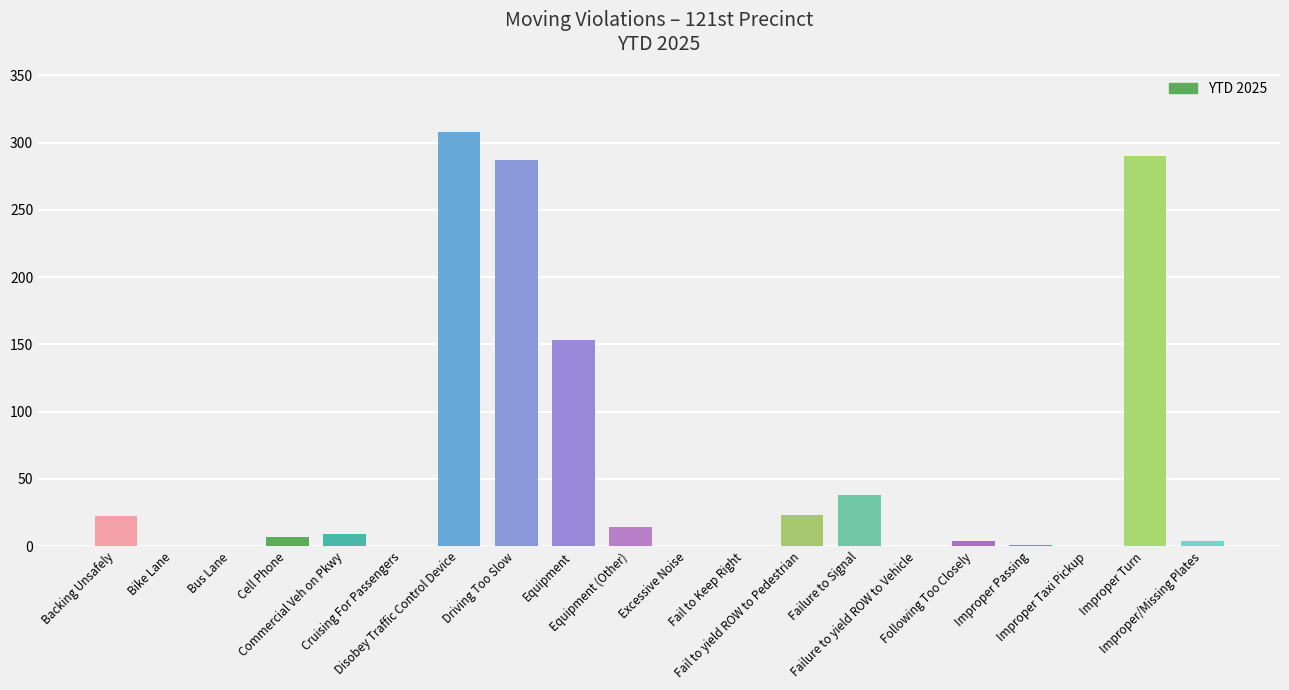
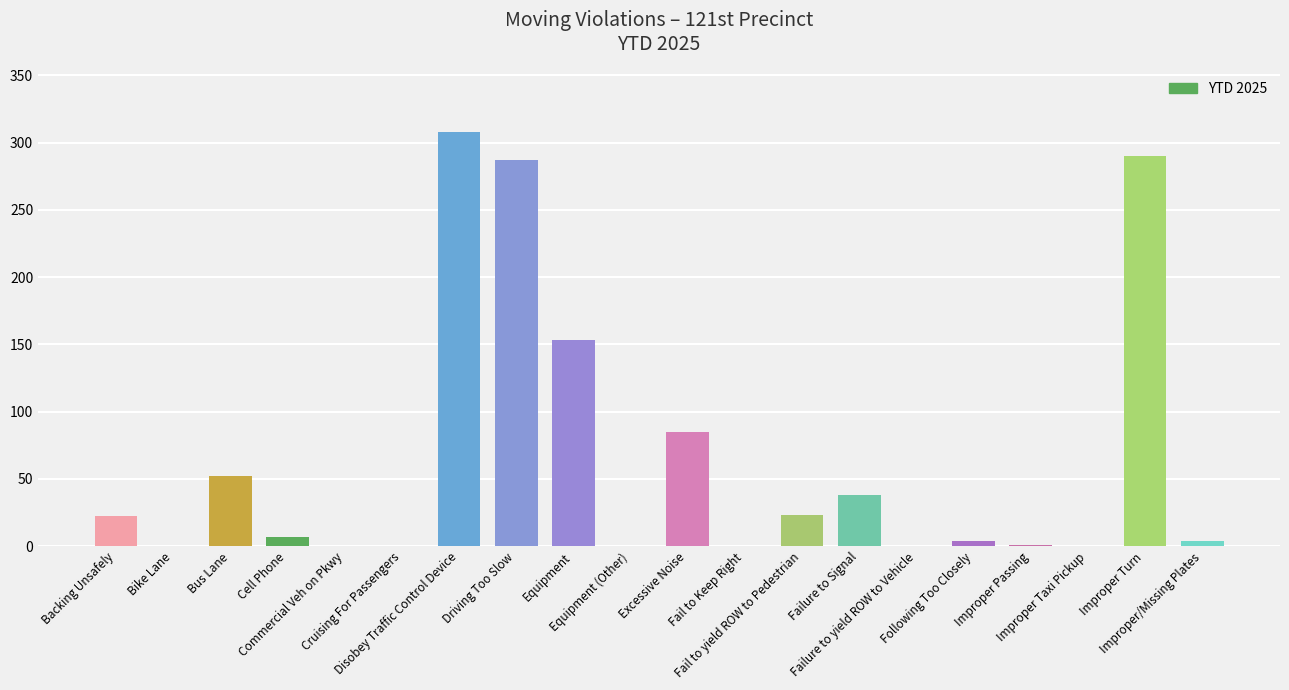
Bus Lane: 0 -> 52
Commercial Veh on Pkwy: 9 -> 0
Equipment (Other): 14 -> 0
Excessive Noise: 0 -> 85
